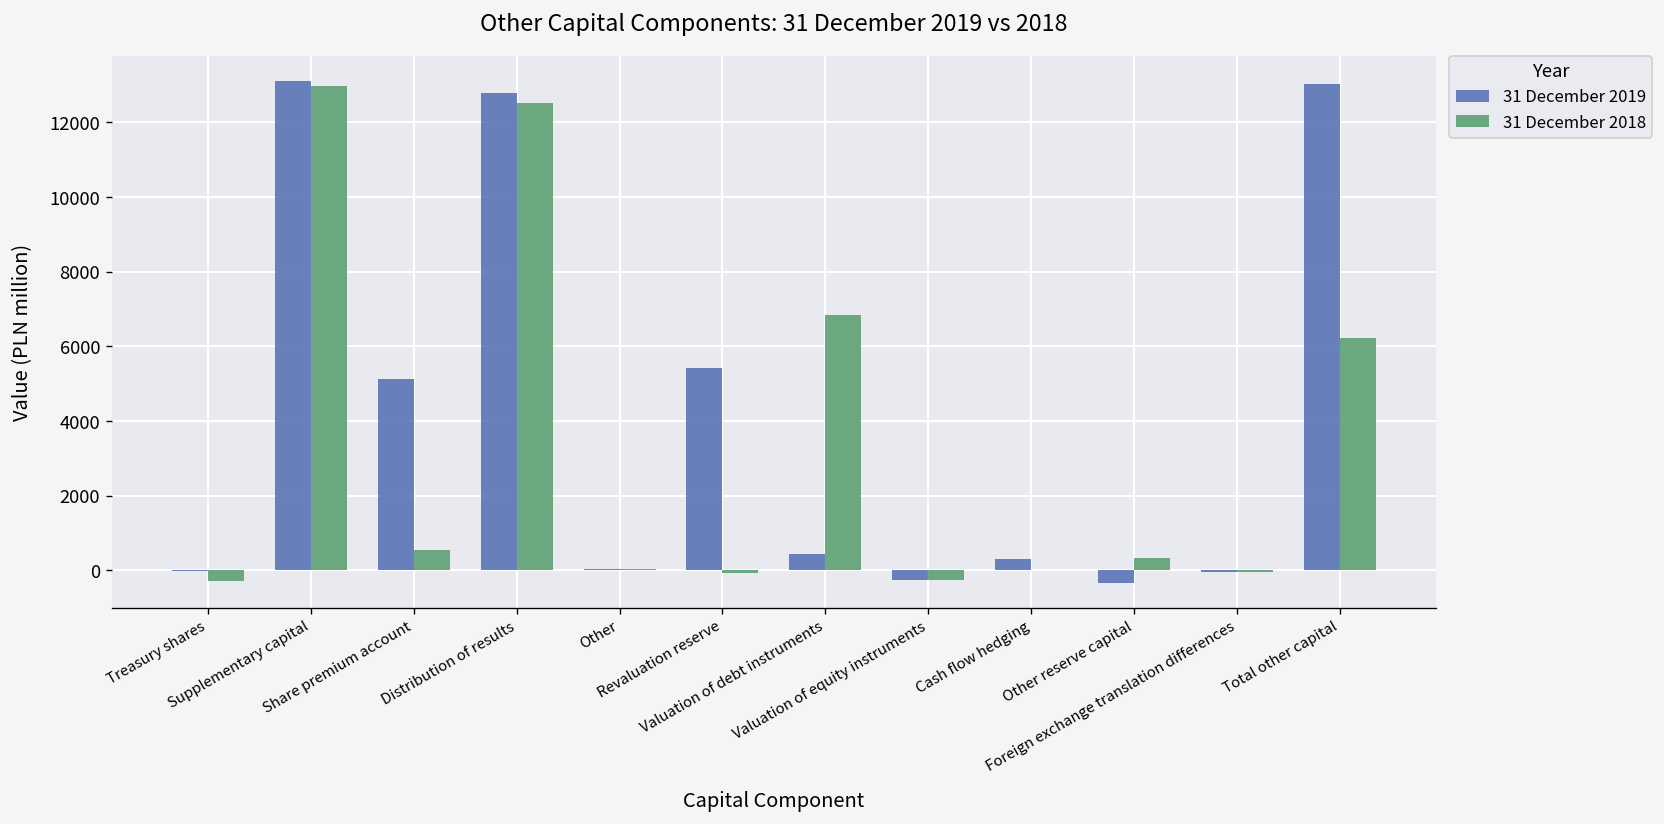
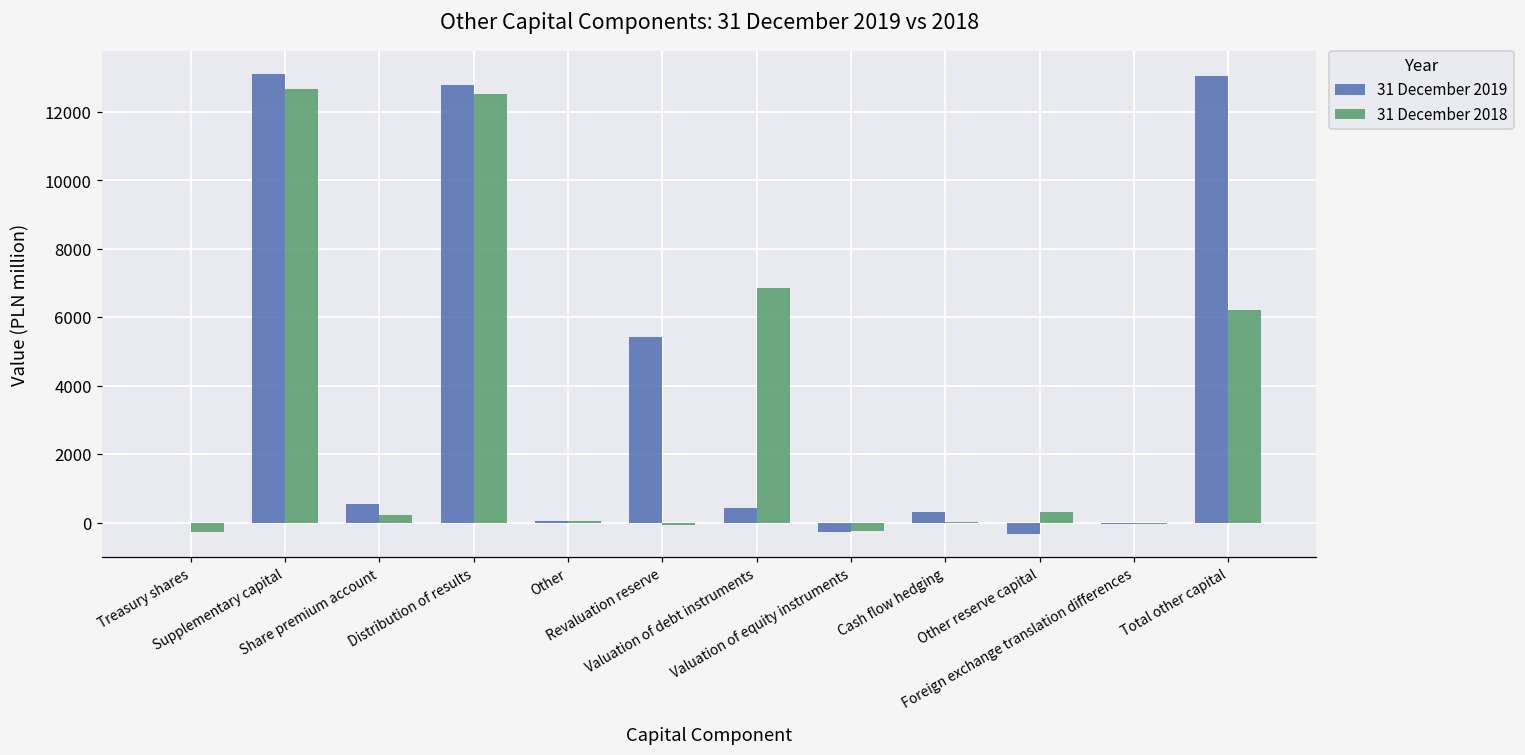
31 December 2018, Supplementary capital: 13000 -> 12700
31 December 2019, Share premium account: 5100 -> 500
31 December 2018, Share premium account: 500 -> 200
